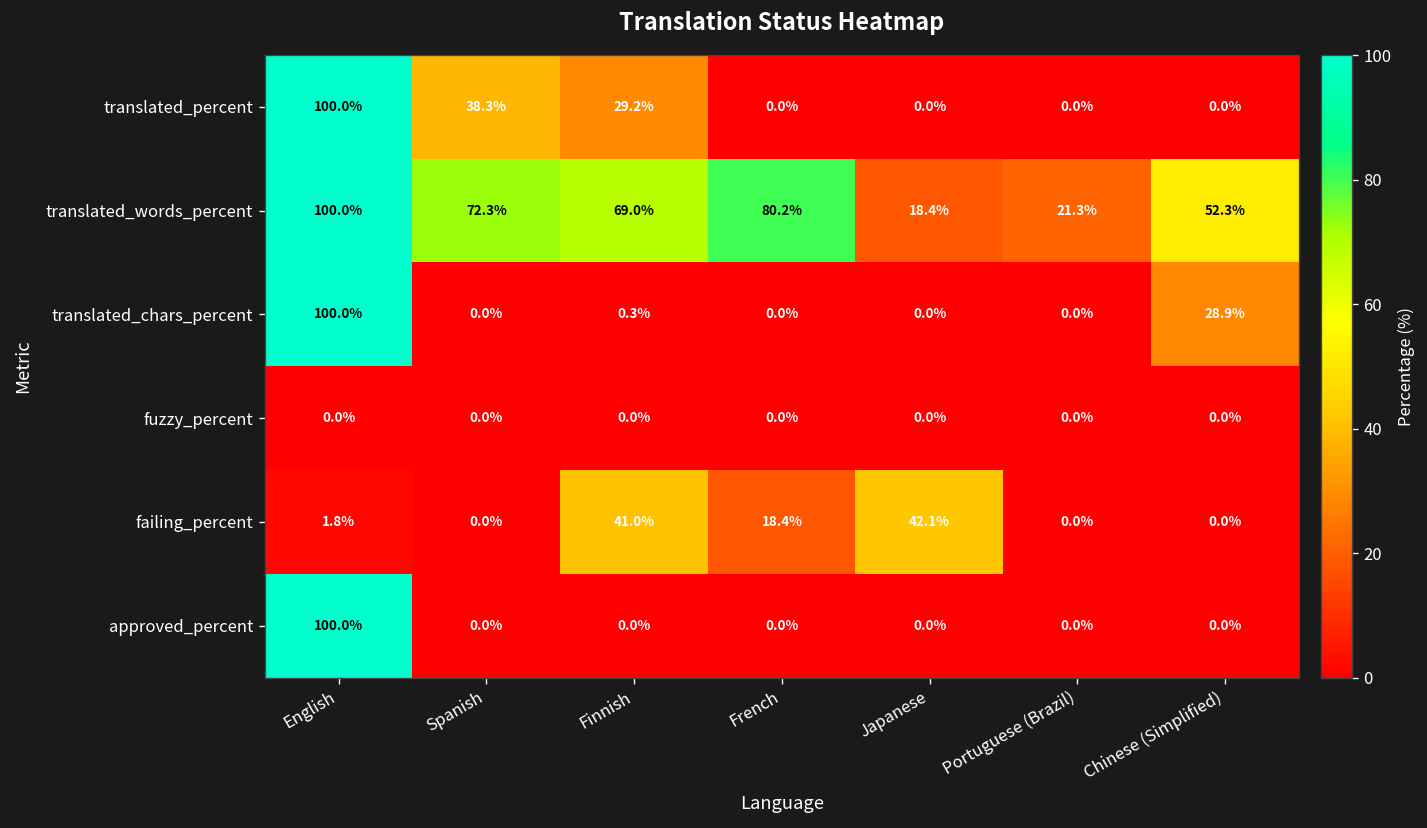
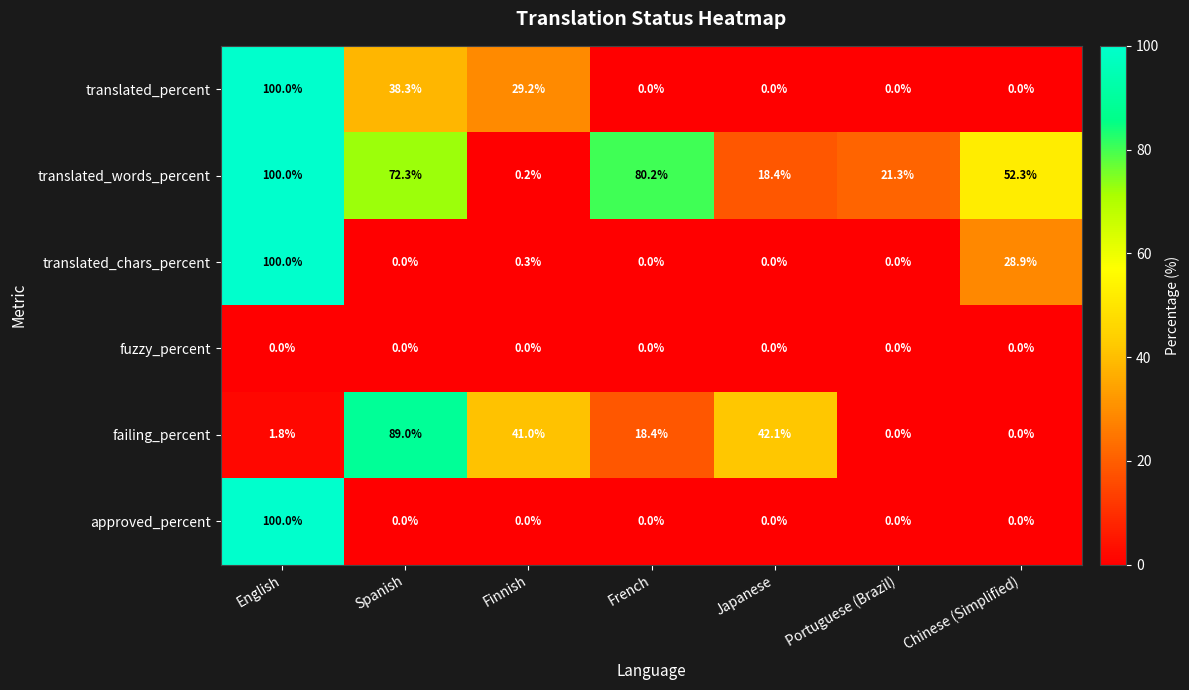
translated_words_percent, Finnish: 69.0% -> 0.2%
failing_percent, Spanish: 0.0% -> 89.0%
